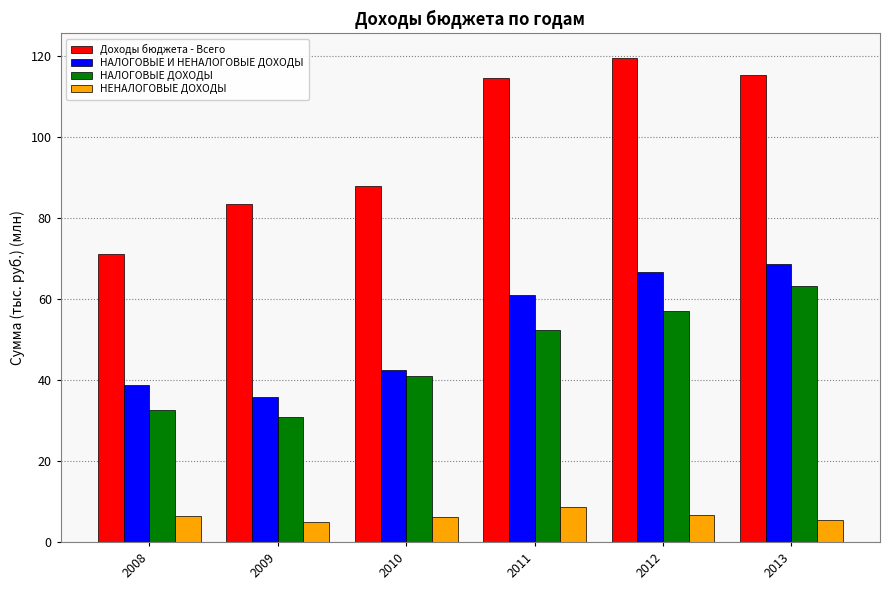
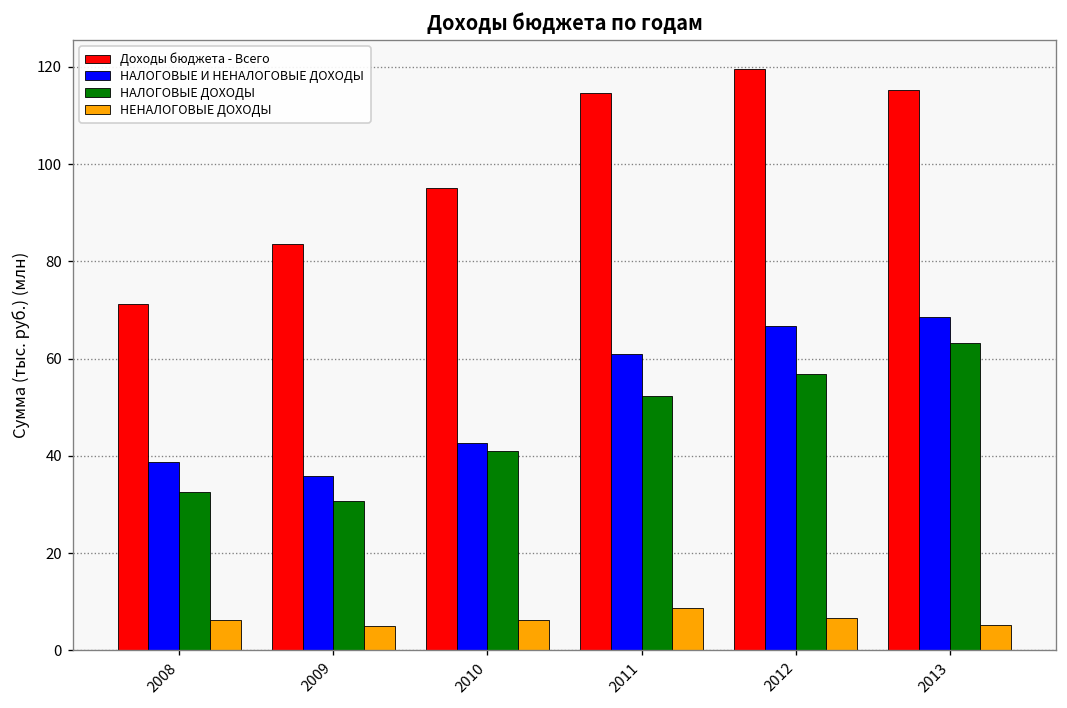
Доходы бюджета - Всего, 2010: 88 -> 95
